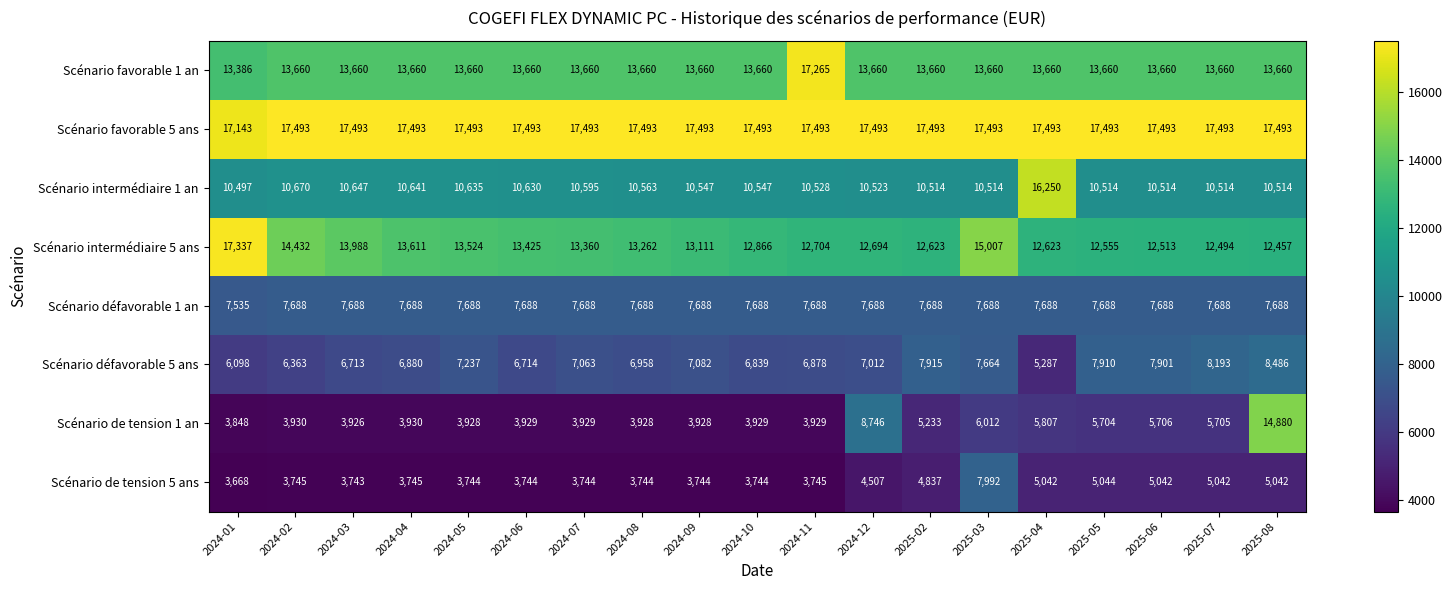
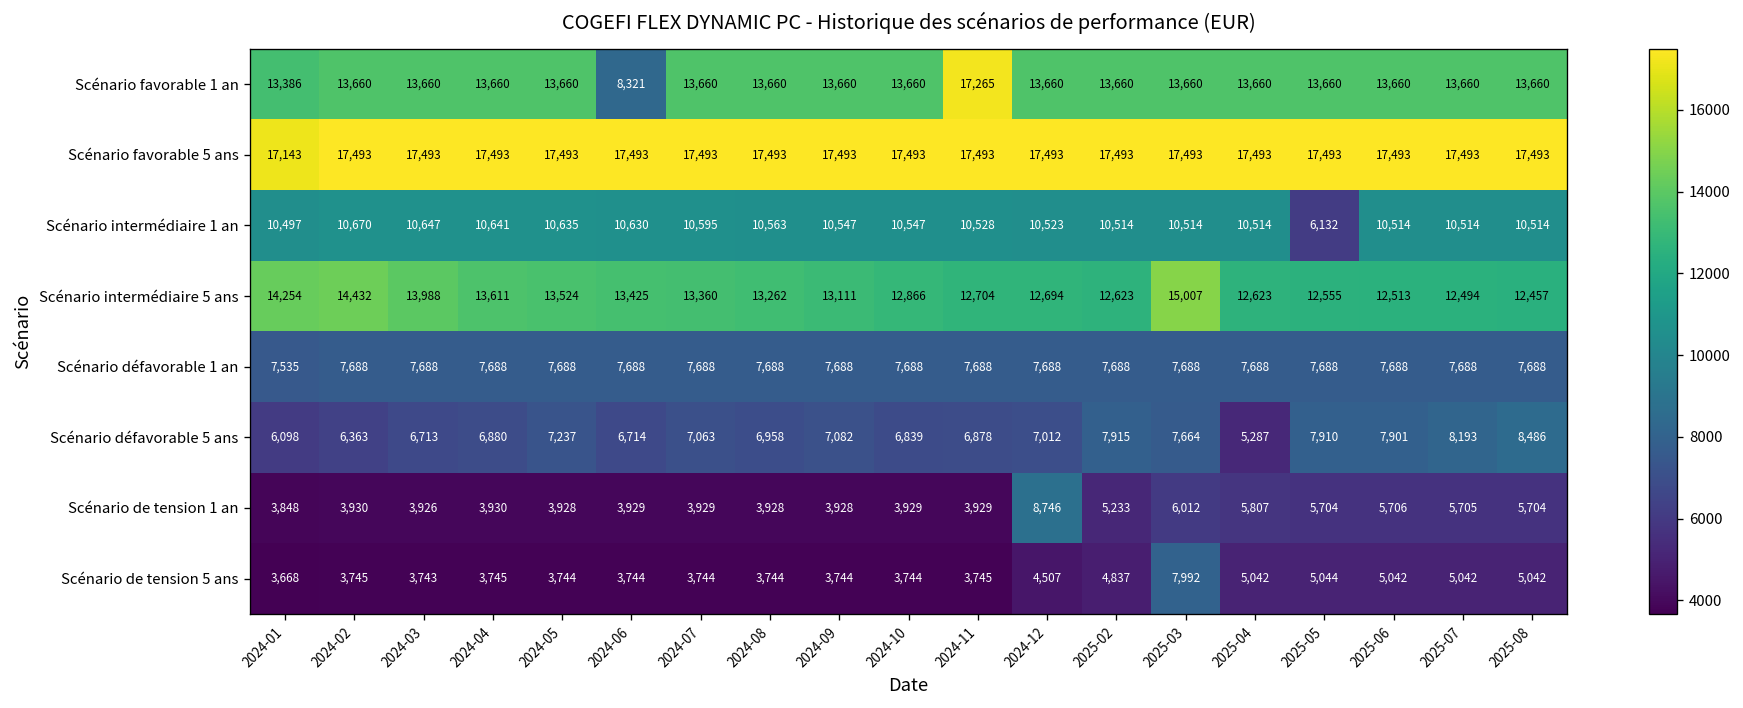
Scénario favorable 1 an, 2024-06: 13,660 -> 8,321
Scénario intermédiaire 1 an, 2025-04: 16,250 -> 10,514
Scénario intermédiaire 1 an, 2025-05: 10,514 -> 6,132
Scénario intermédiaire 5 ans, 2024-01: 17,337 -> 14,254
Scénario de tension 1 an, 2025-08: 14,880 -> 5,704
